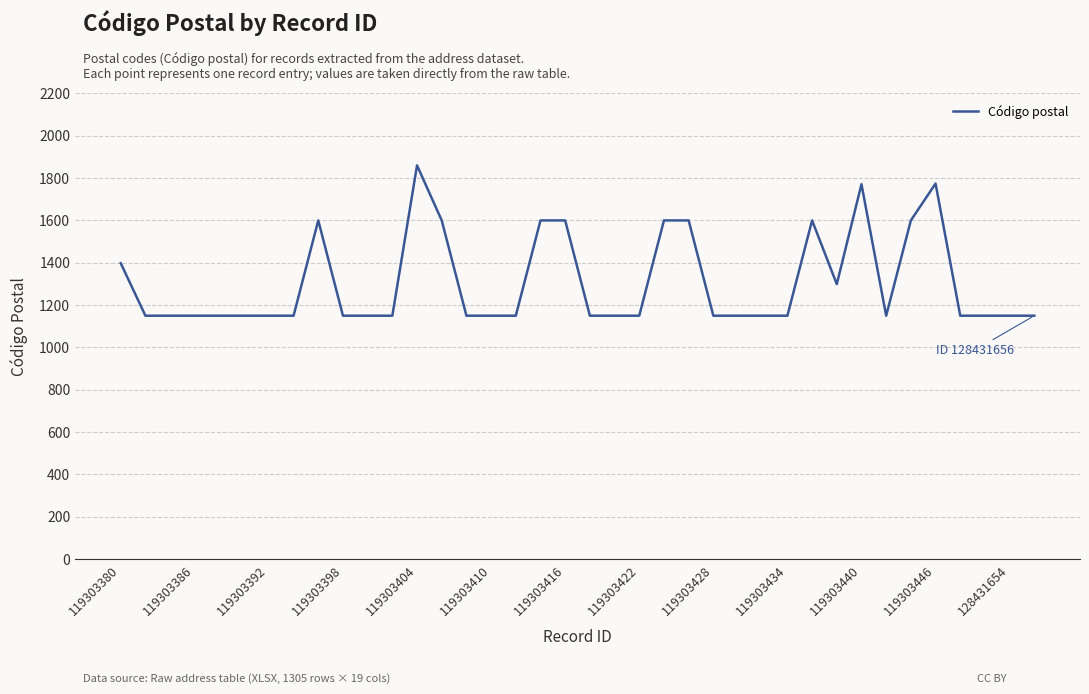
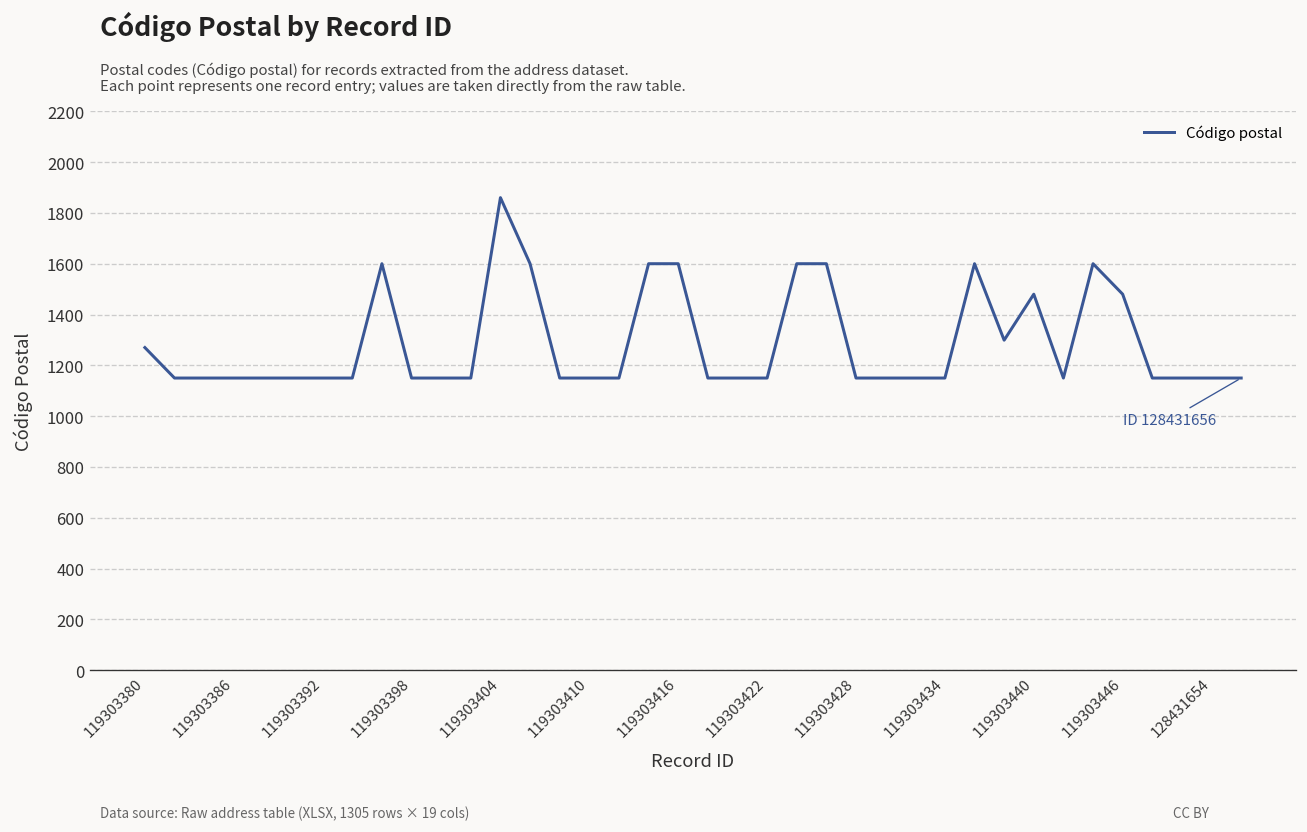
119303380: 1400 -> 1270
119303440: 1770 -> 1480
119303446: 1770 -> 1480
